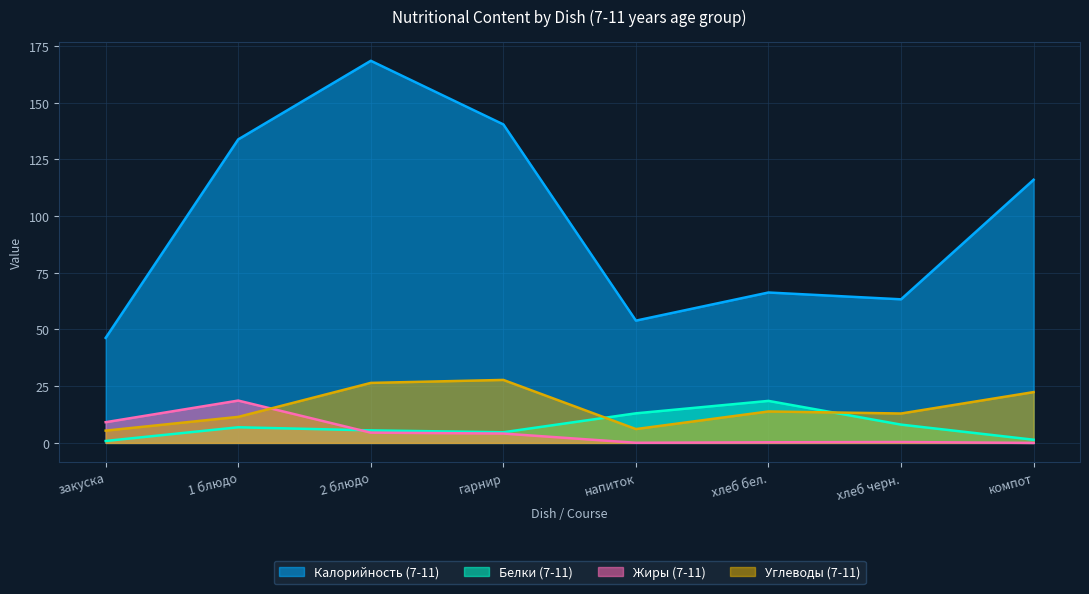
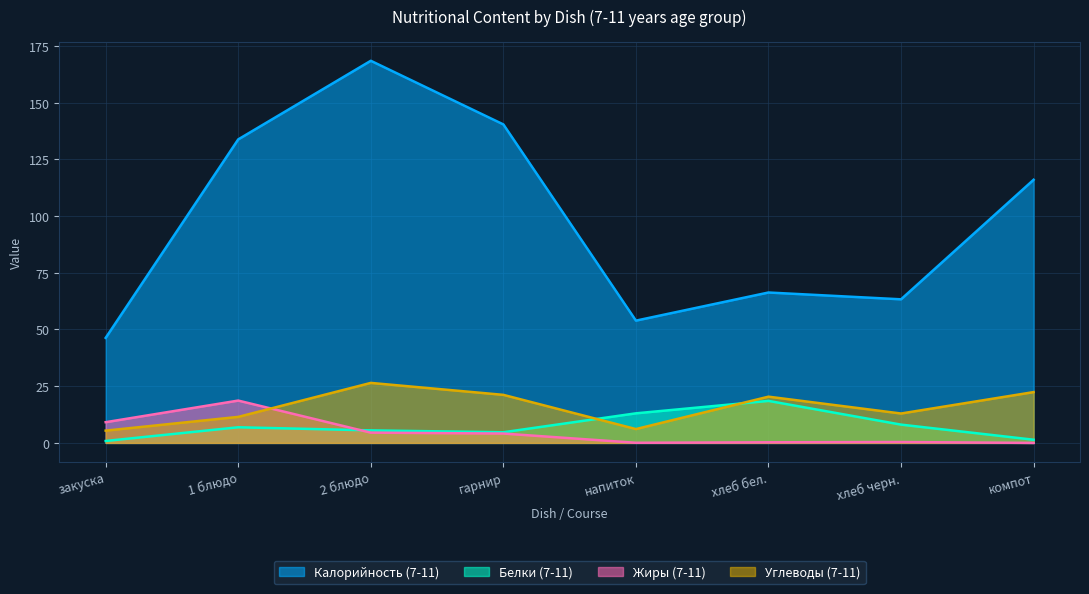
Углеводы (7-11), гарнир: 28 -> 21
Углеводы (7-11), хлеб бел.: 14 -> 20
